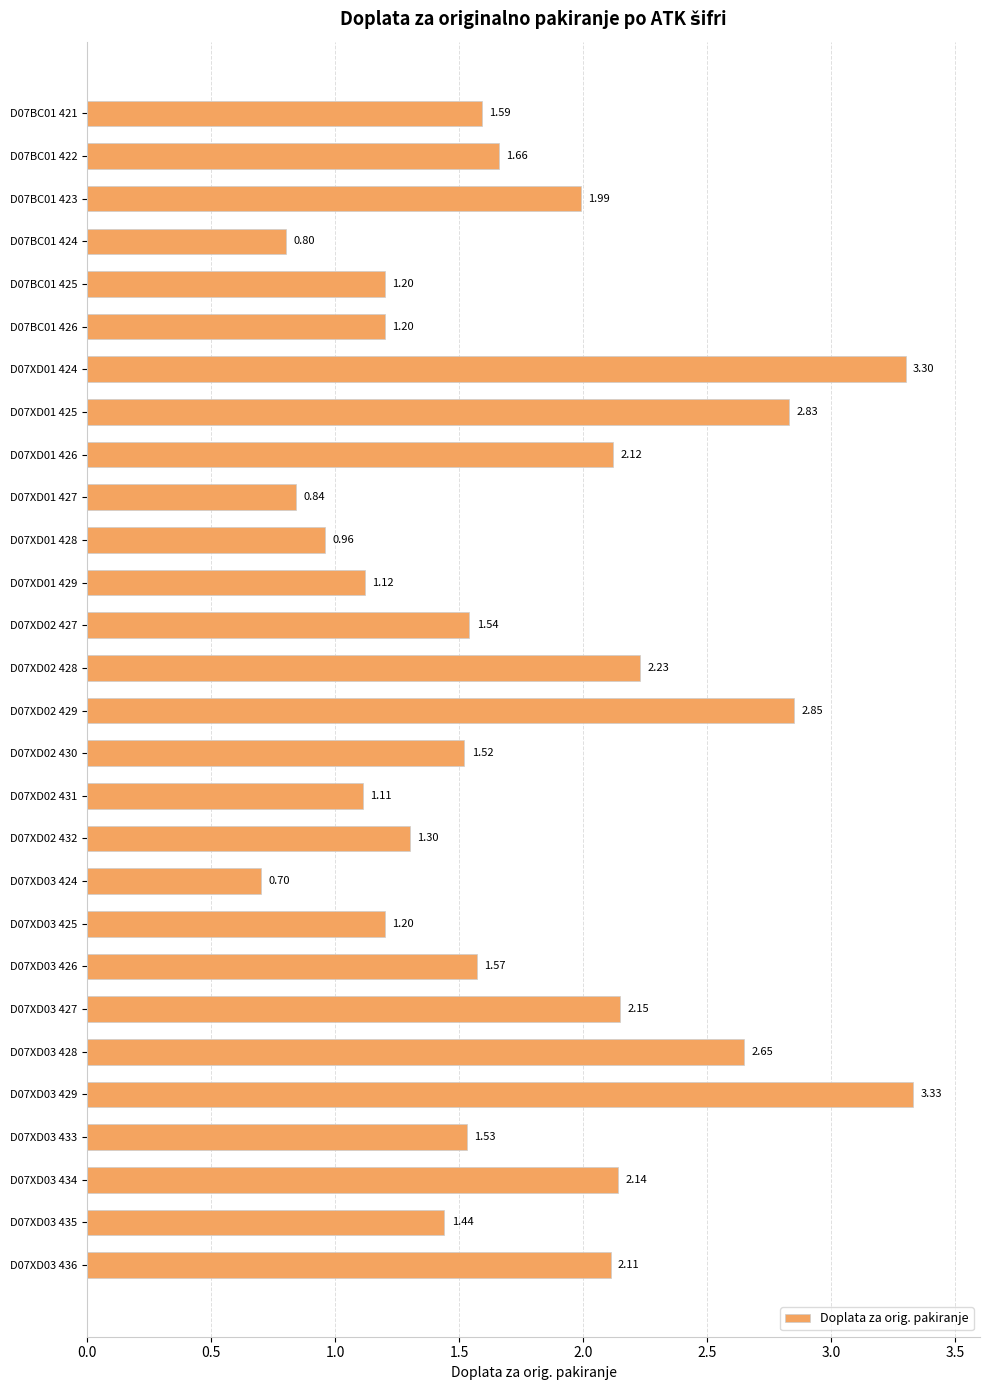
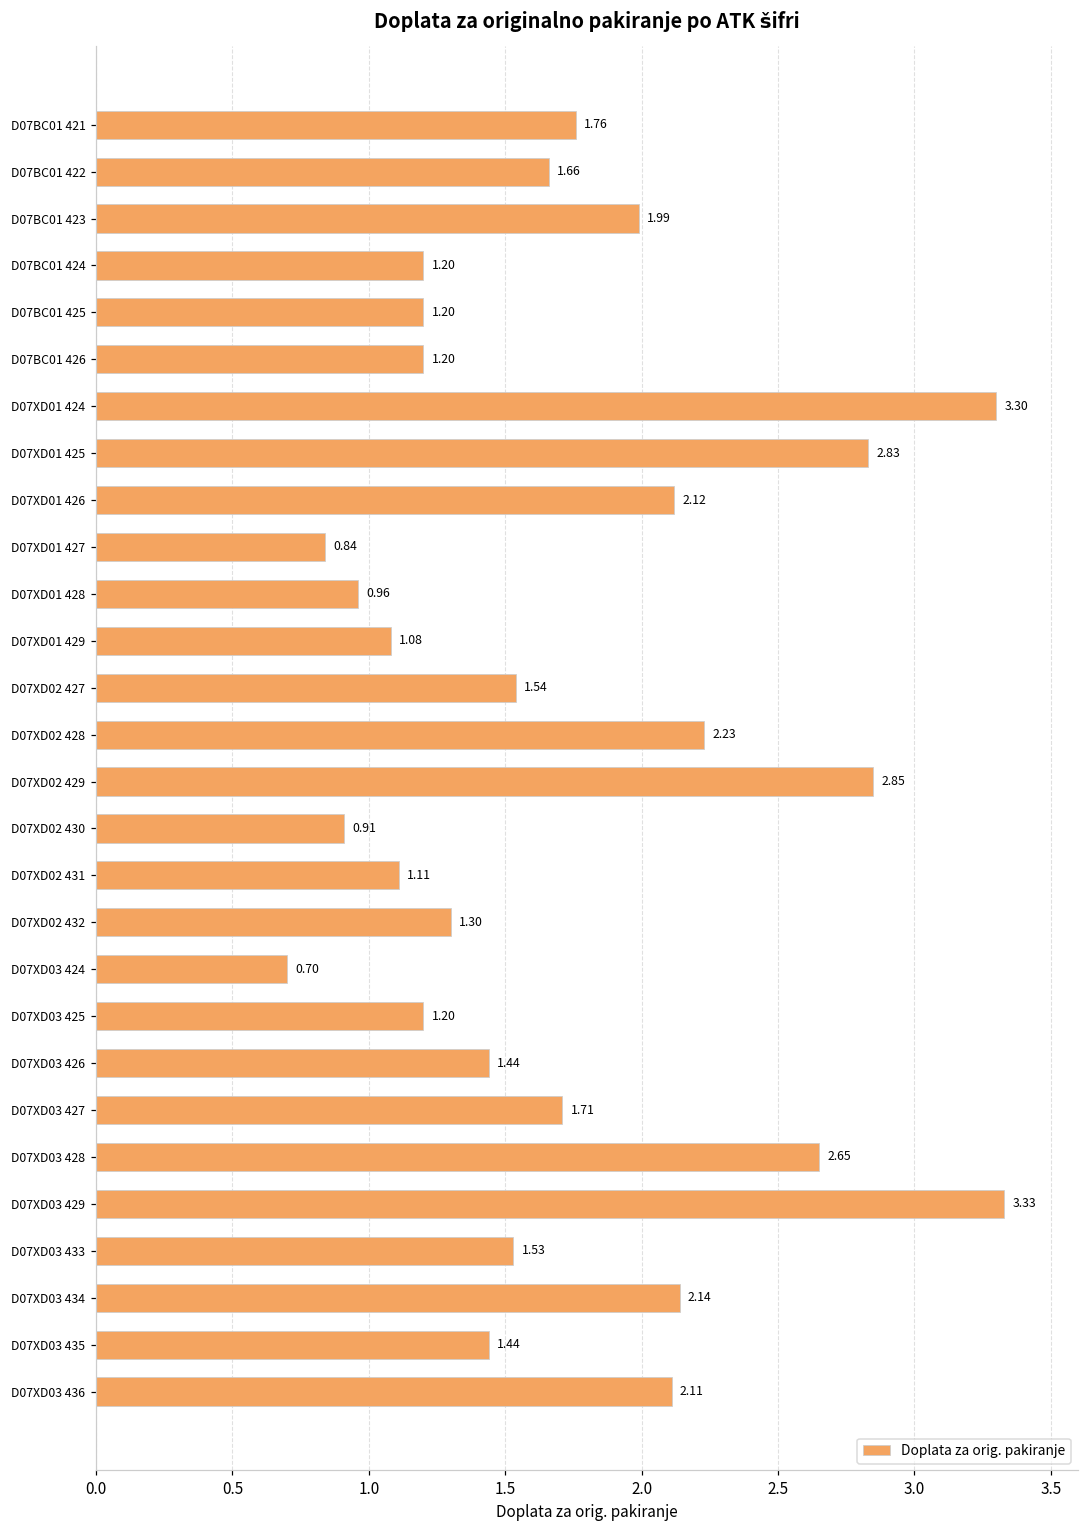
D07BC01 421: 1.59 -> 1.76
D07BC01 424: 0.80 -> 1.20
D07XD01 429: 1.12 -> 1.08
D07XD02 430: 1.52 -> 0.91
D07XD03 426: 1.57 -> 1.44
D07XD03 427: 2.15 -> 1.71
